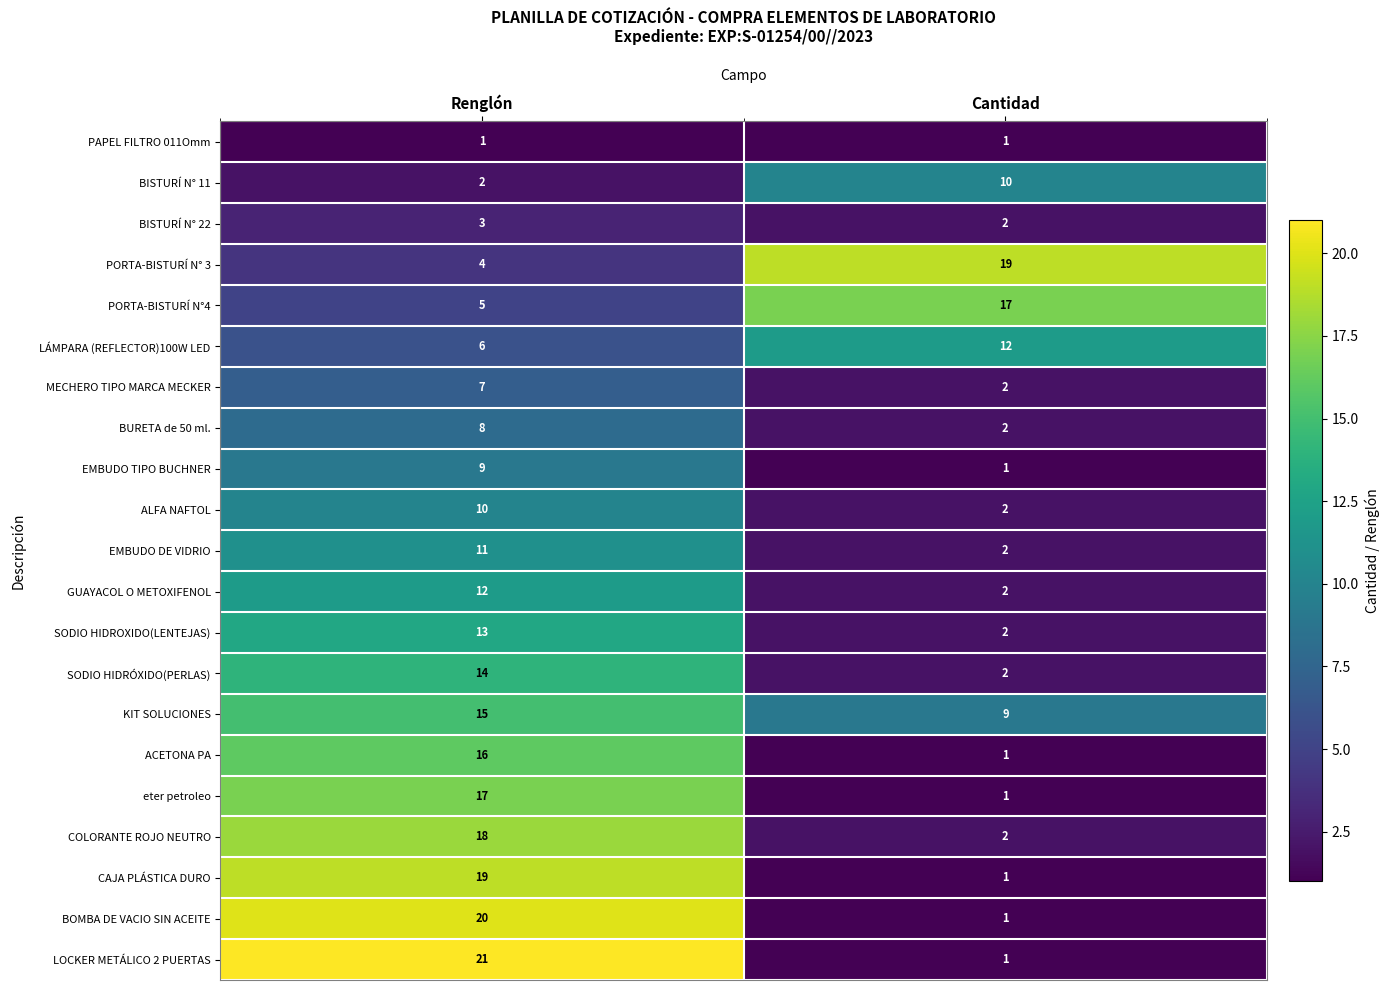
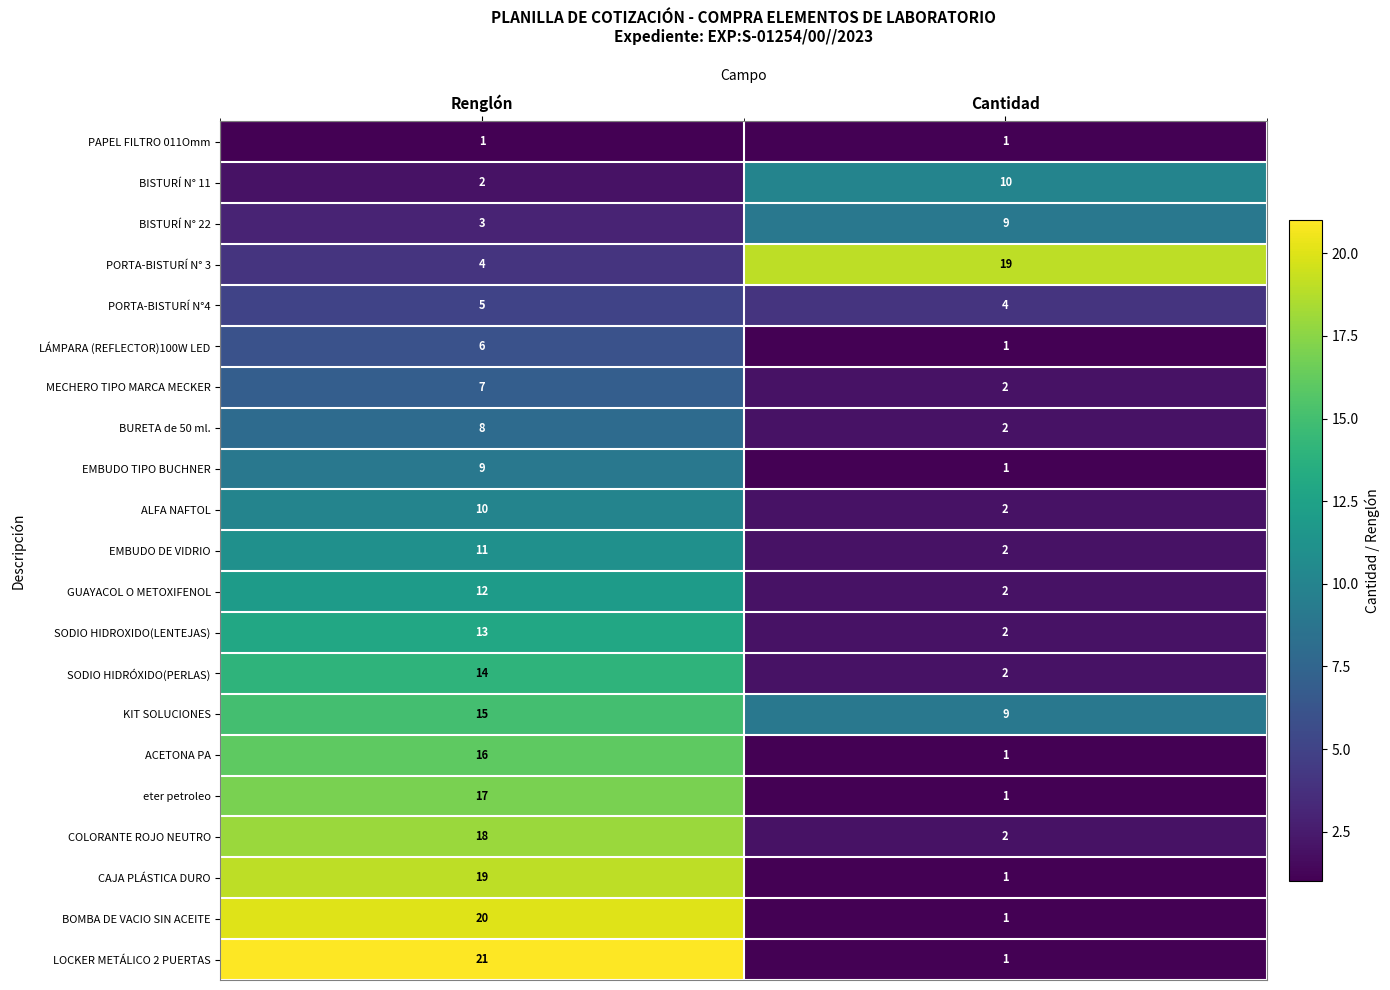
BISTURÍ N° 22, Cantidad: 2 -> 9
PORTA-BISTURÍ N°4, Cantidad: 17 -> 4
LÁMPARA (REFLECTOR)100W LED, Cantidad: 12 -> 1
